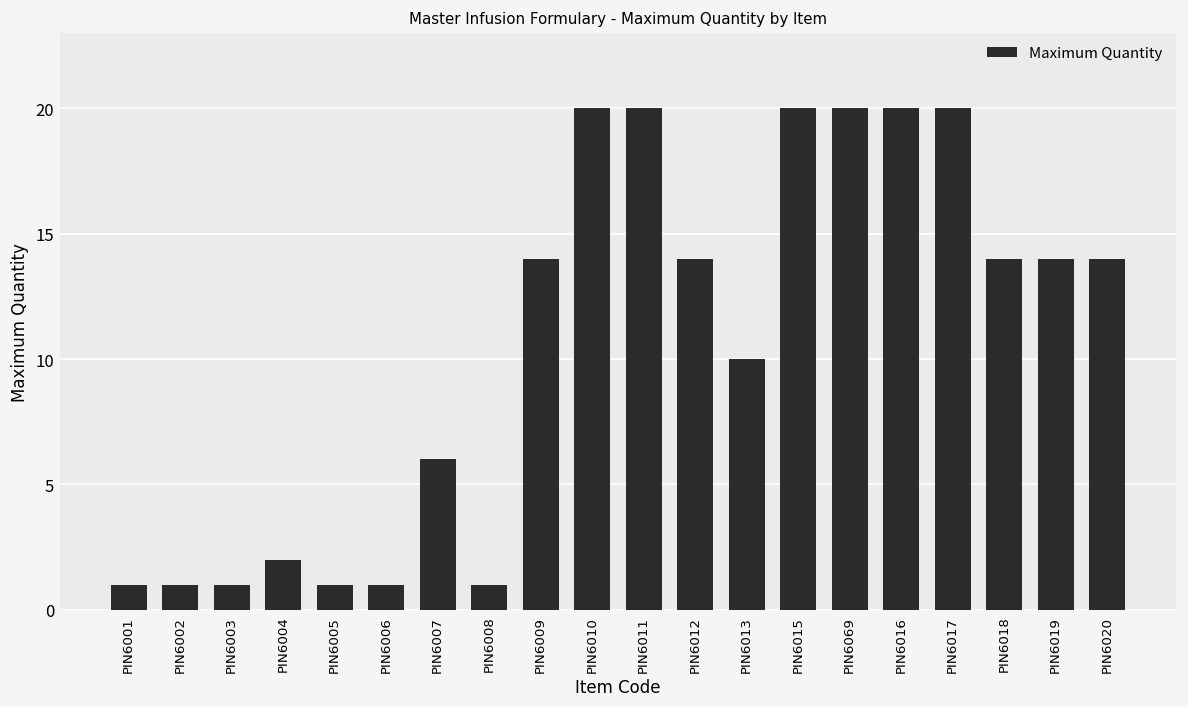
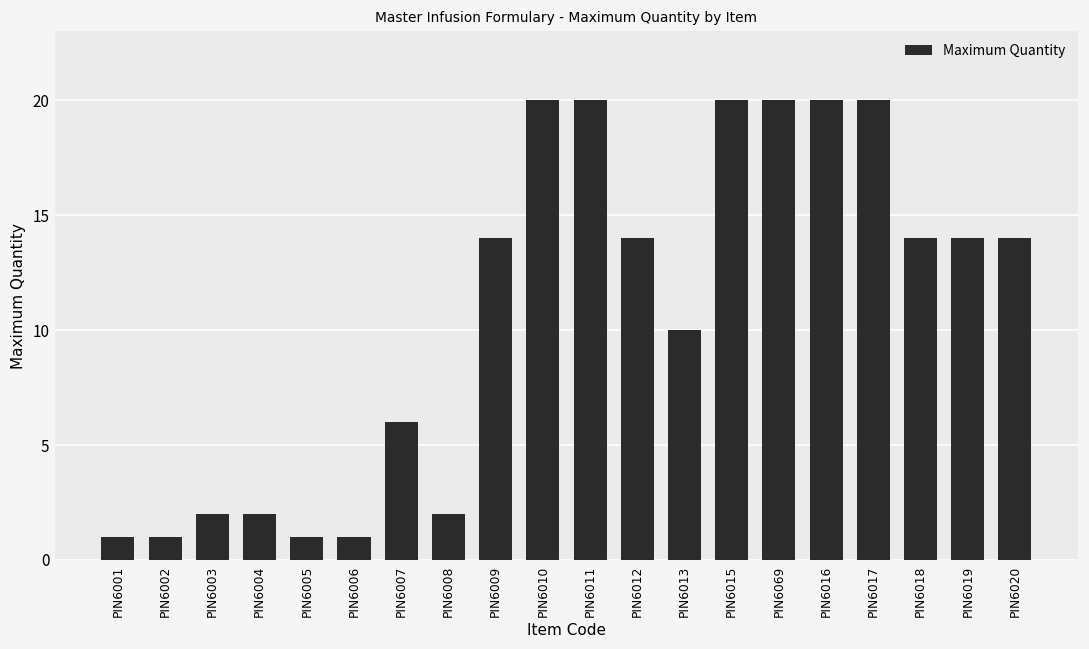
PIN6003: 1 -> 2
PIN6008: 1 -> 2
